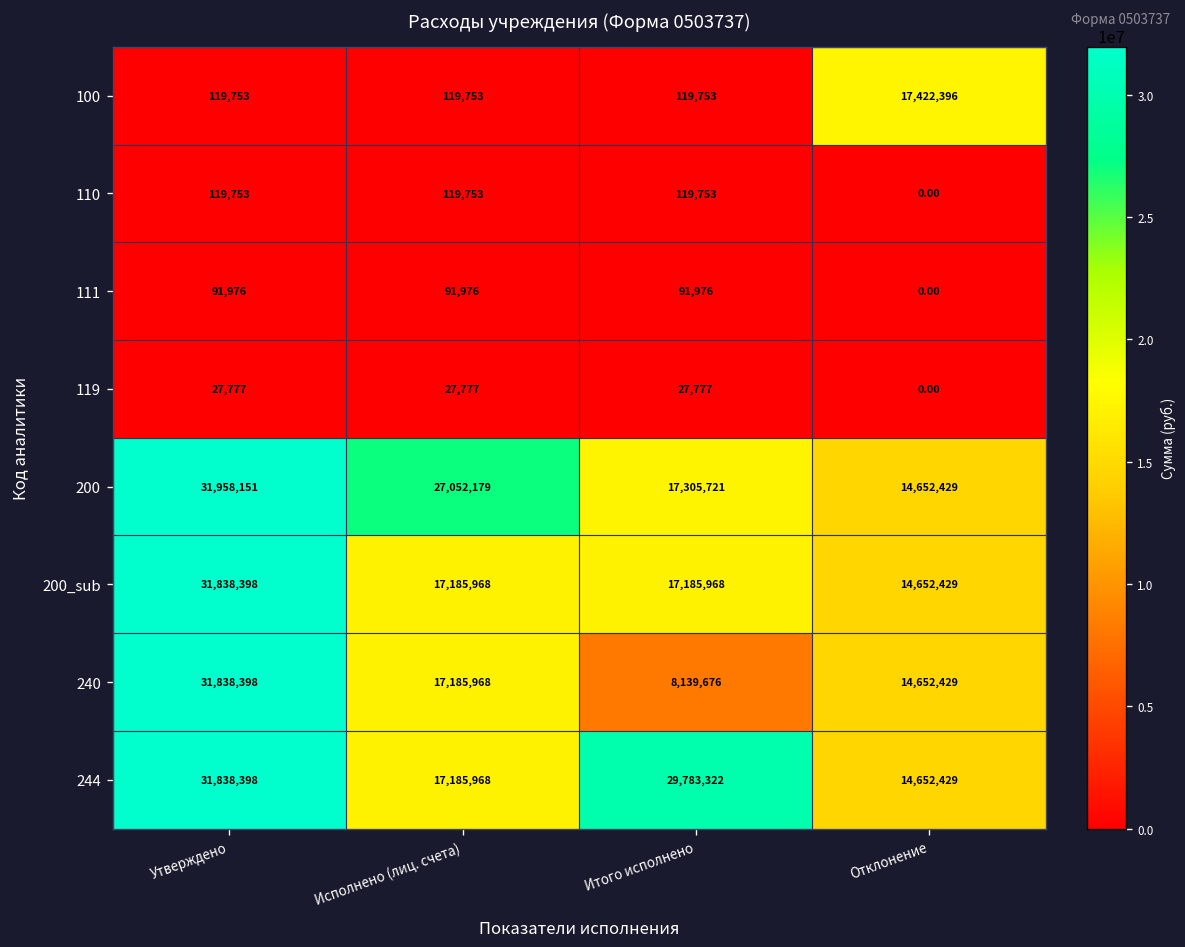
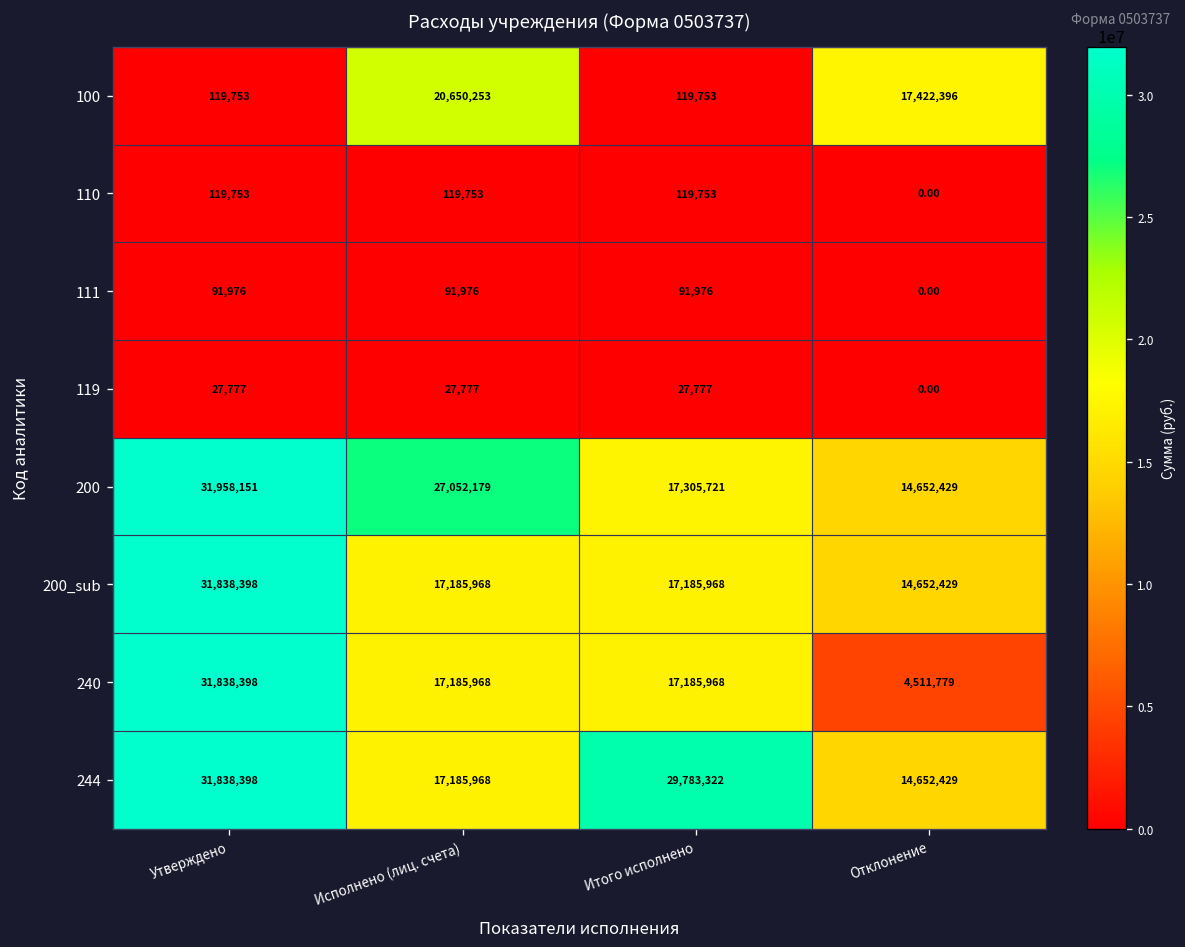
100, Исполнено (лиц. счета): 119,753 -> 20,650,253
240, Итого исполнено: 8,139,676 -> 17,185,968
240, Отклонение: 14,652,429 -> 4,511,779
